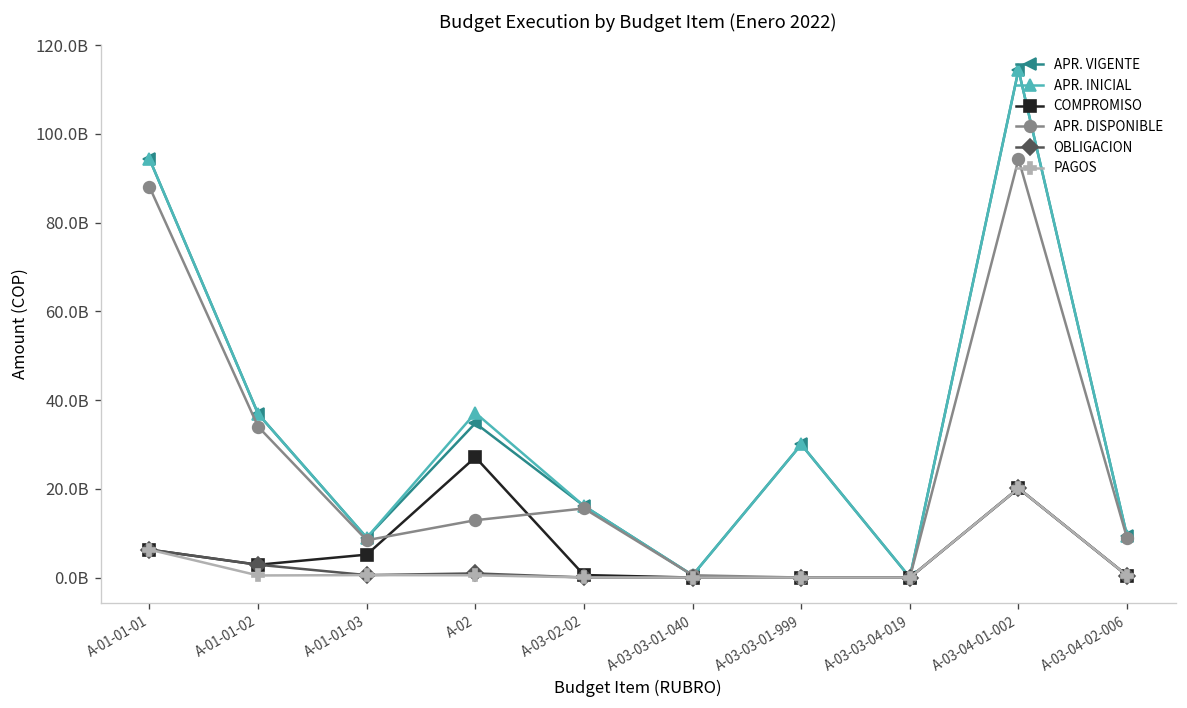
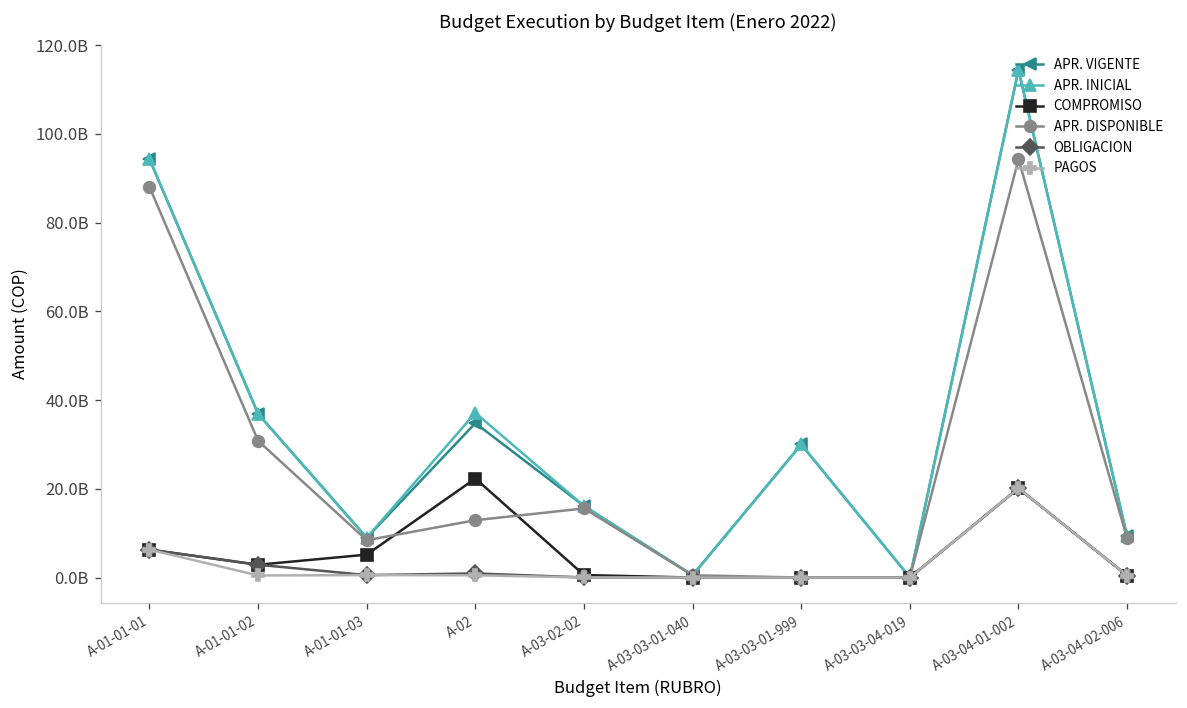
APR. DISPONIBLE, A-01-01-02: 34000000000 -> 31000000000
COMPROMISO, A-02: 27000000000 -> 22000000000
